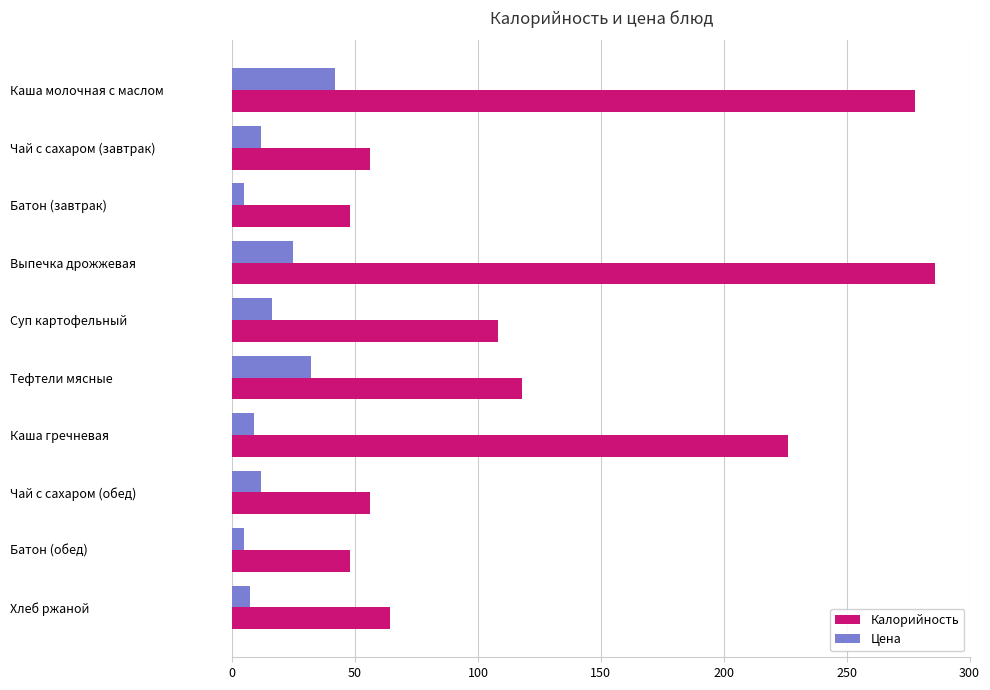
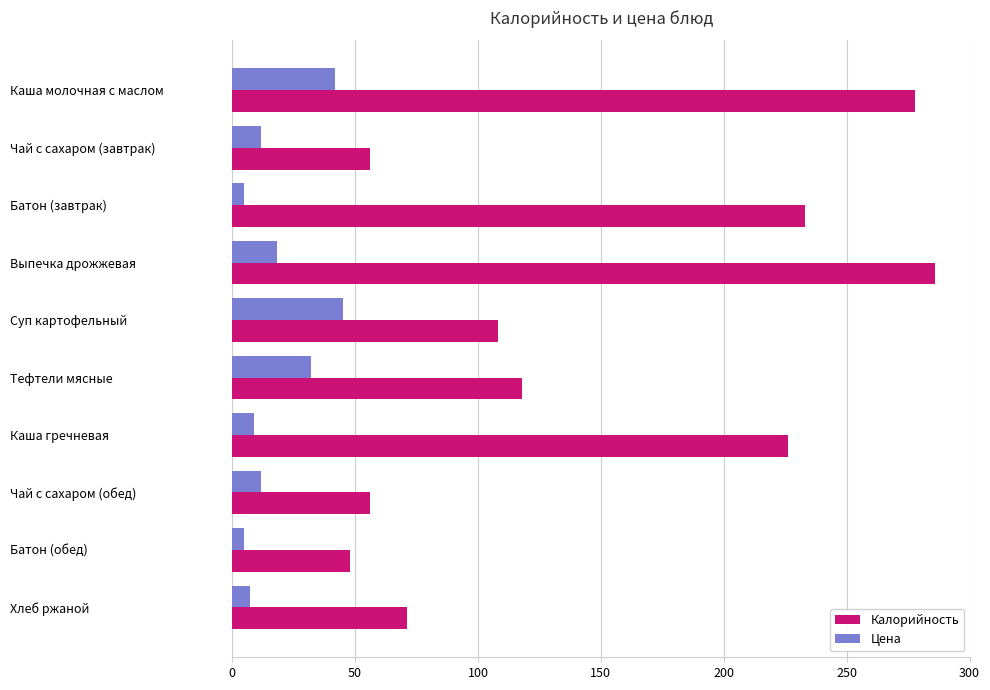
Калорийность, Батон (завтрак): 48 -> 233
Цена, Выпечка дрожжевая: 25 -> 18
Цена, Суп картофельный: 16 -> 45
Калорийность, Хлеб ржаной: 64 -> 71
